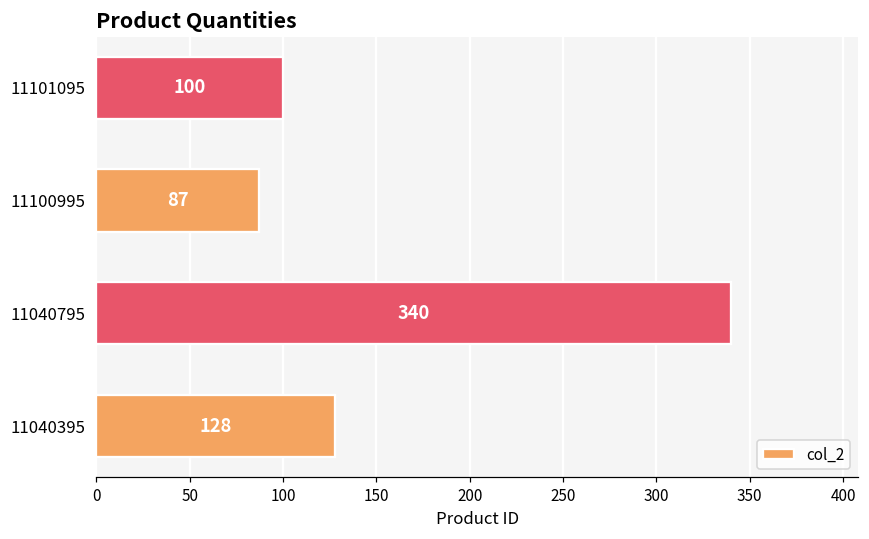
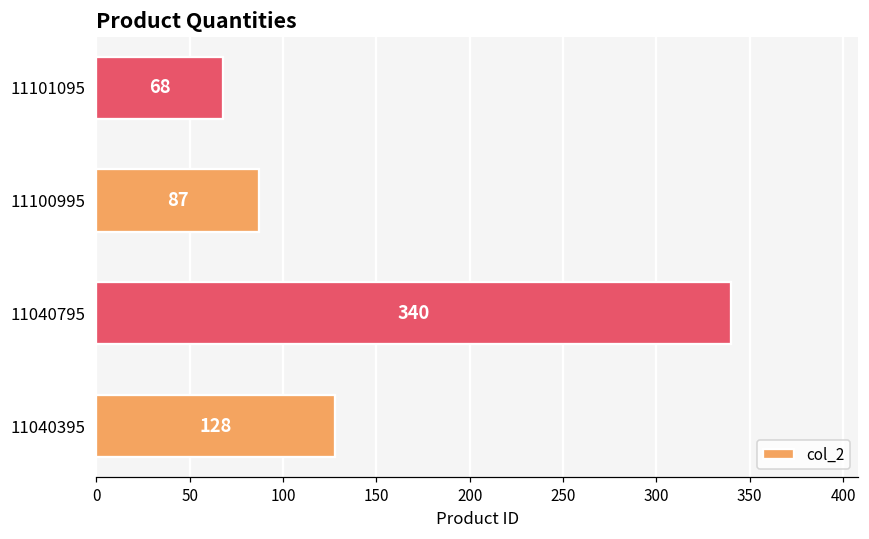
11101095: 100 -> 68
